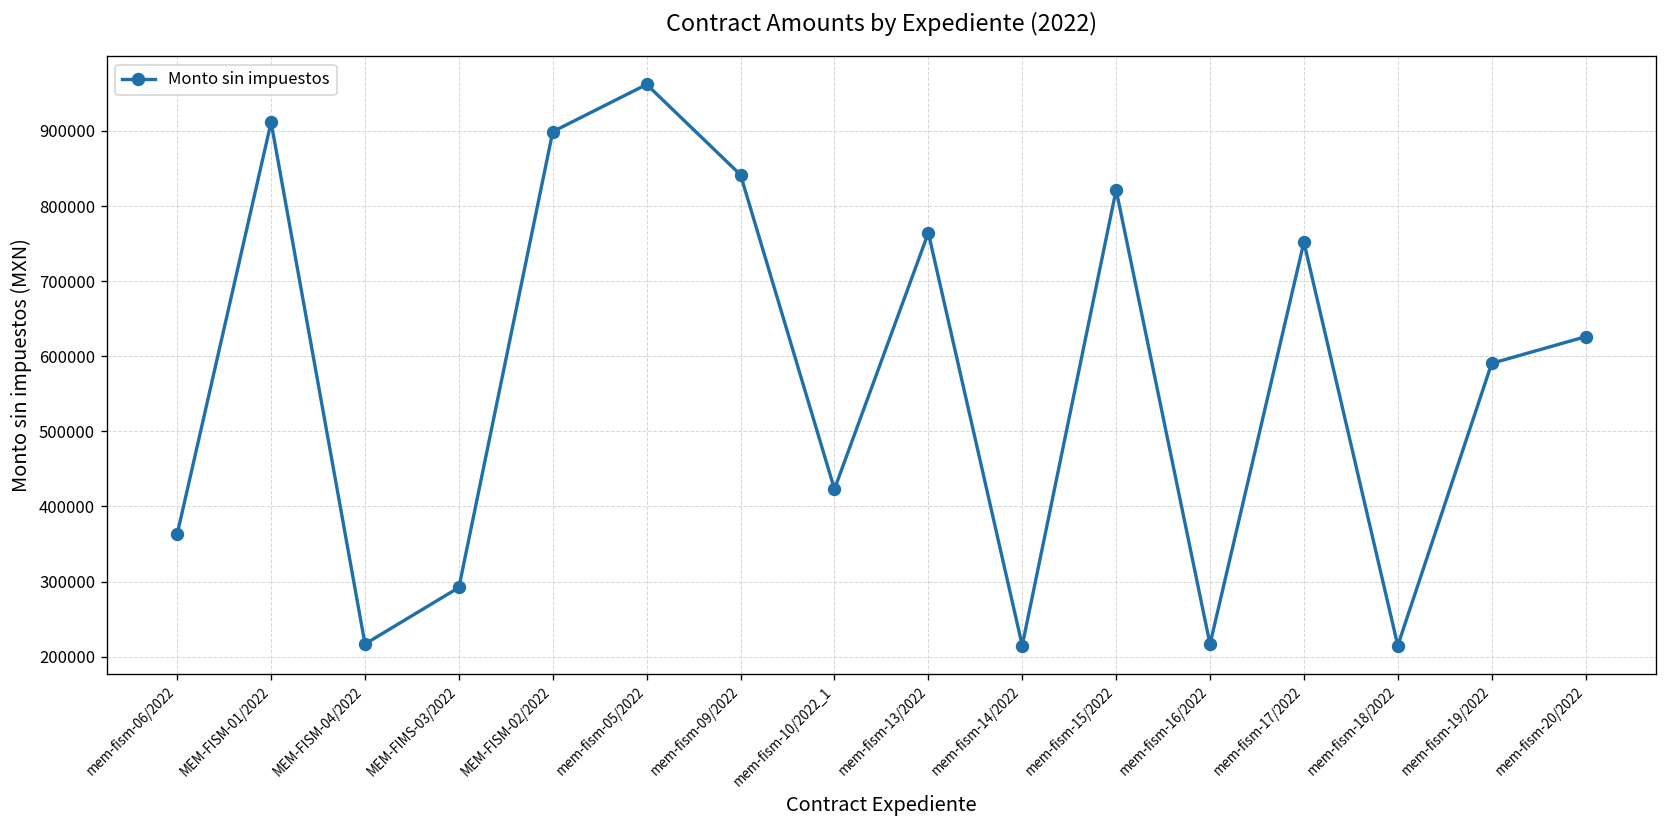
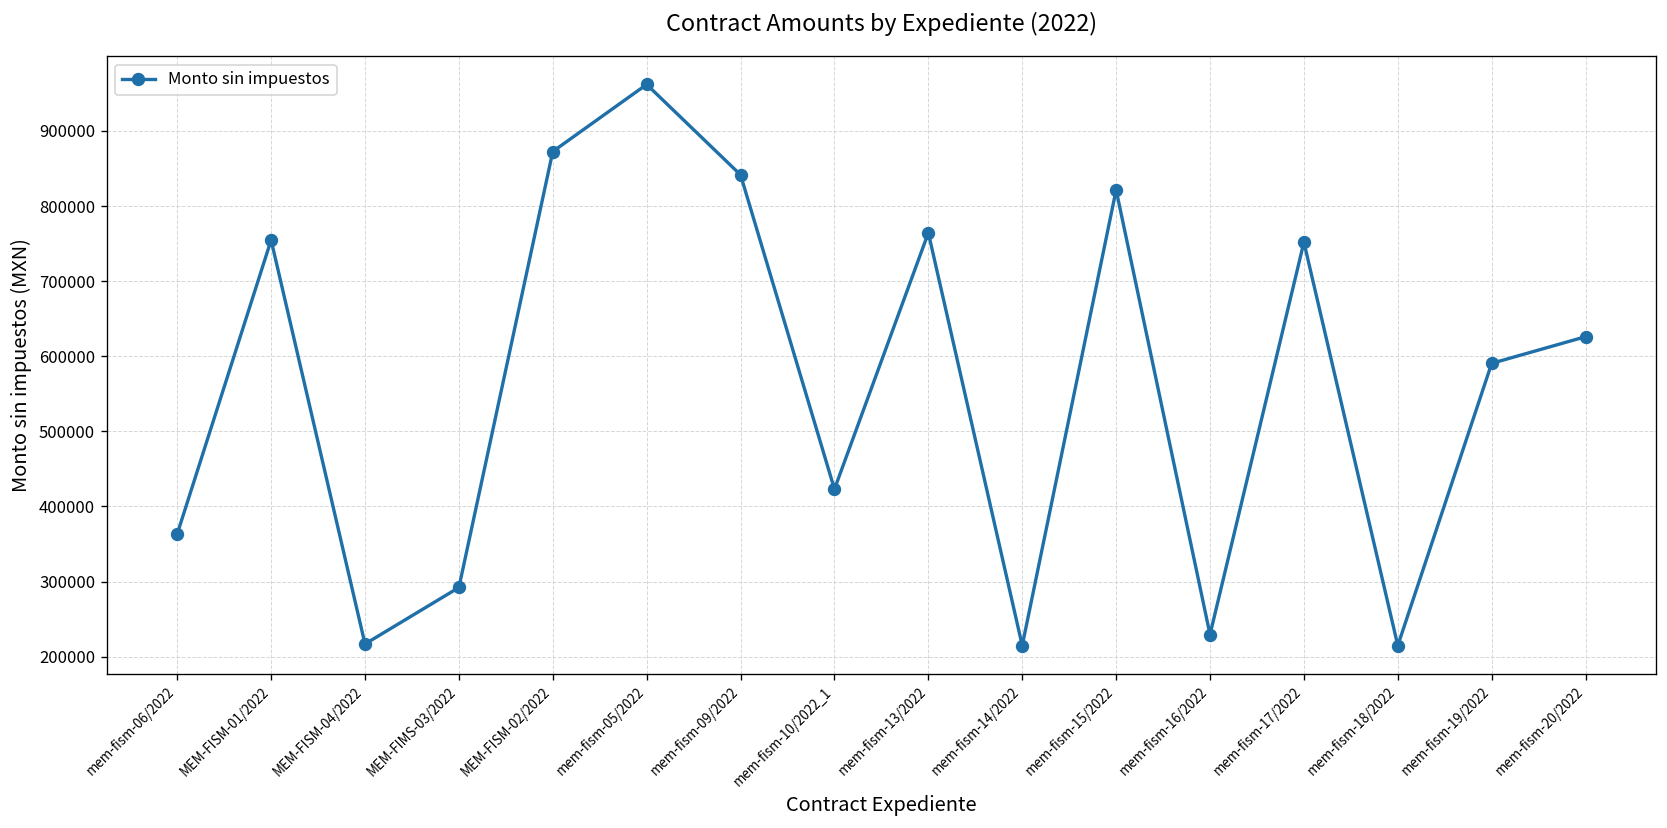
MEM-FISM-01/2022: 910000 -> 750000
MEM-FISM-02/2022: 900000 -> 870000
mem-fism-16/2022: 220000 -> 230000
